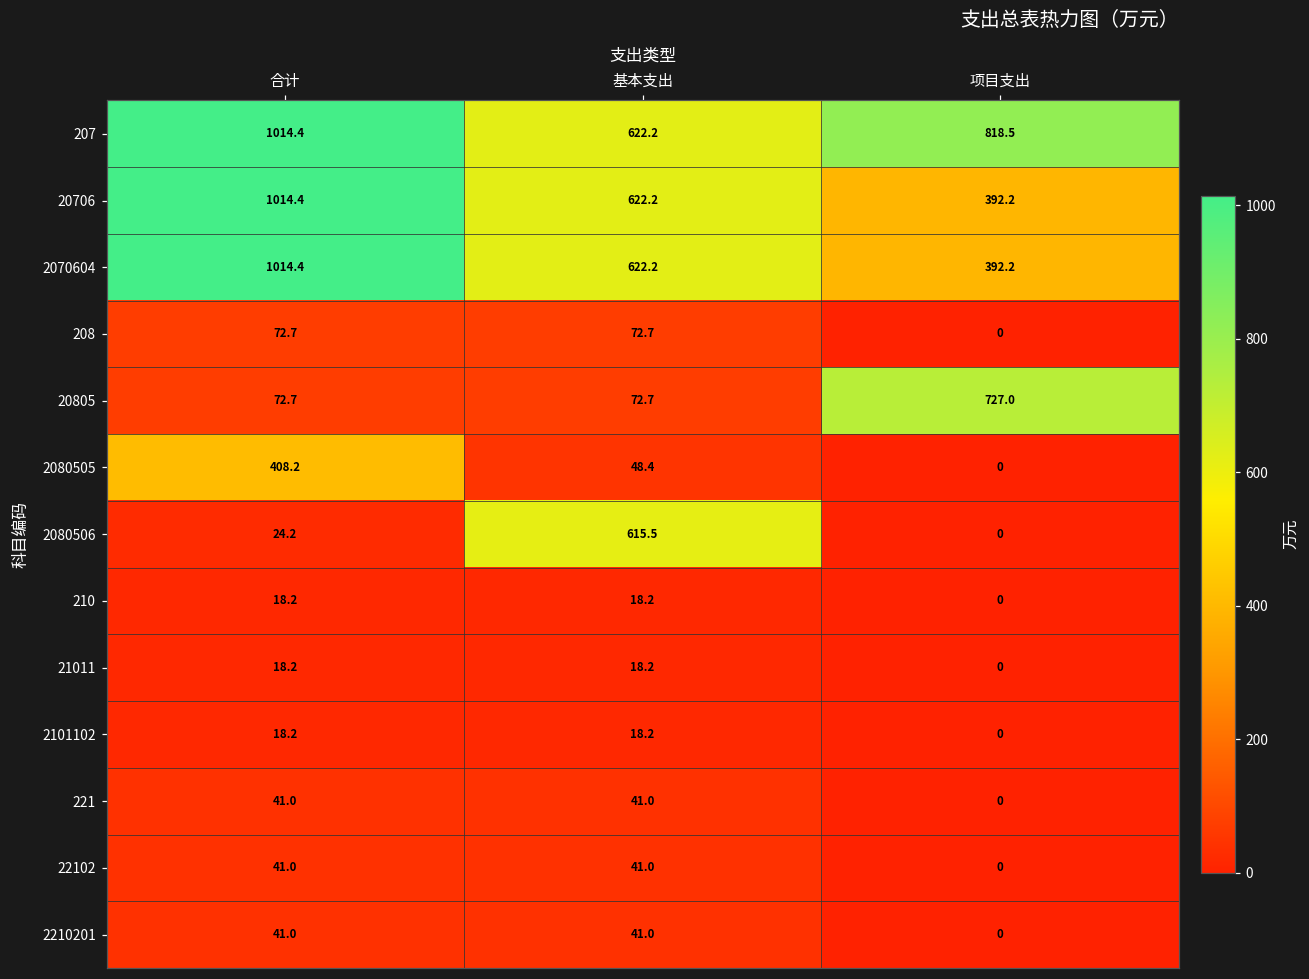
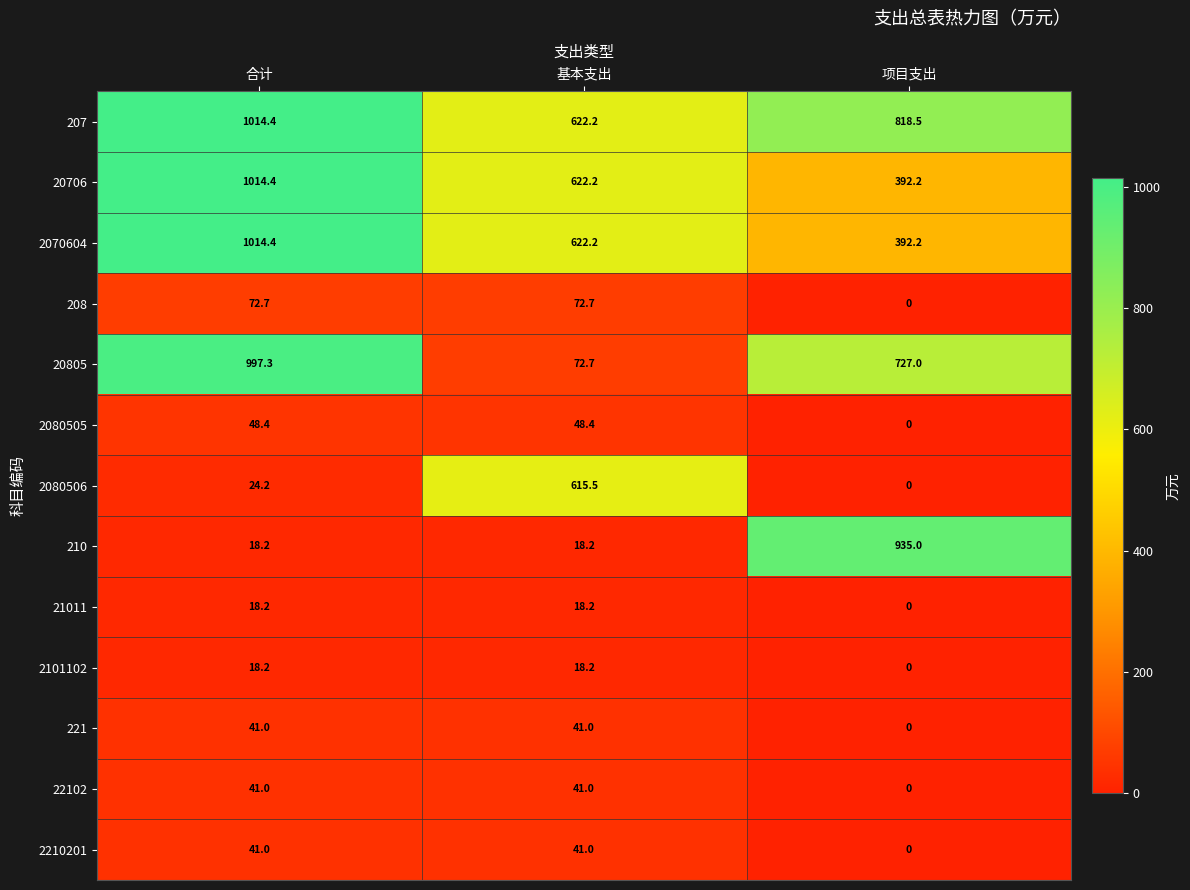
20805, 合计: 72.7 -> 997.3
2080505, 合计: 408.2 -> 48.4
210, 项目支出: 0 -> 935.0
